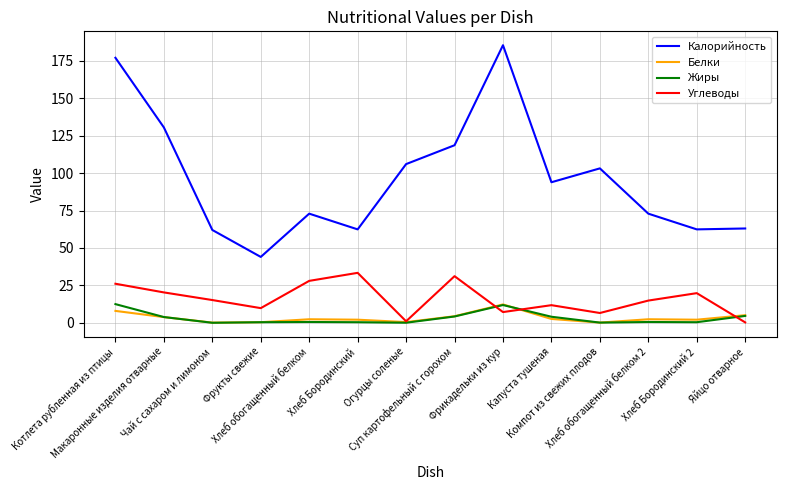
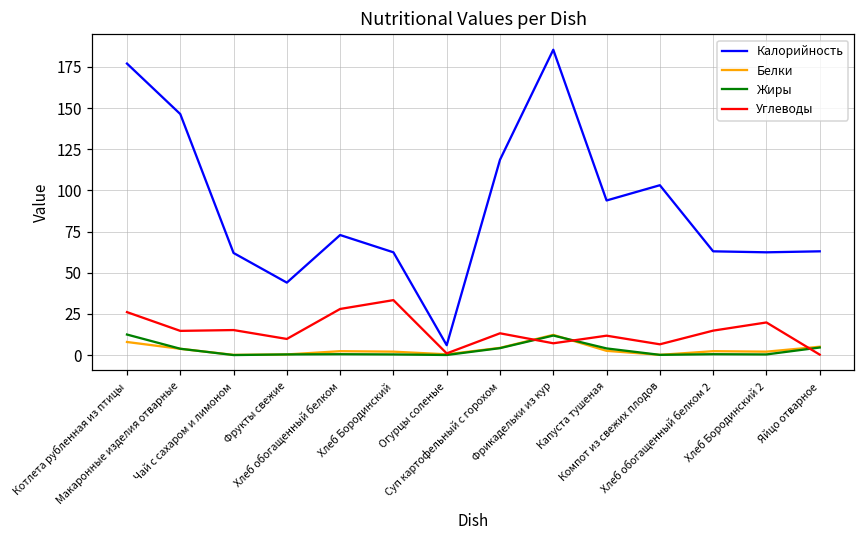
Калорийность, Макаронные изделия отварные: 130 -> 146
Углеводы, Макаронные изделия отварные: 20 -> 15
Калорийность, Огурцы соленые: 106 -> 6
Углеводы, Суп картофельный с горохом: 31 -> 13
Калорийность, Хлеб обогащенный белком 2: 73 -> 63
